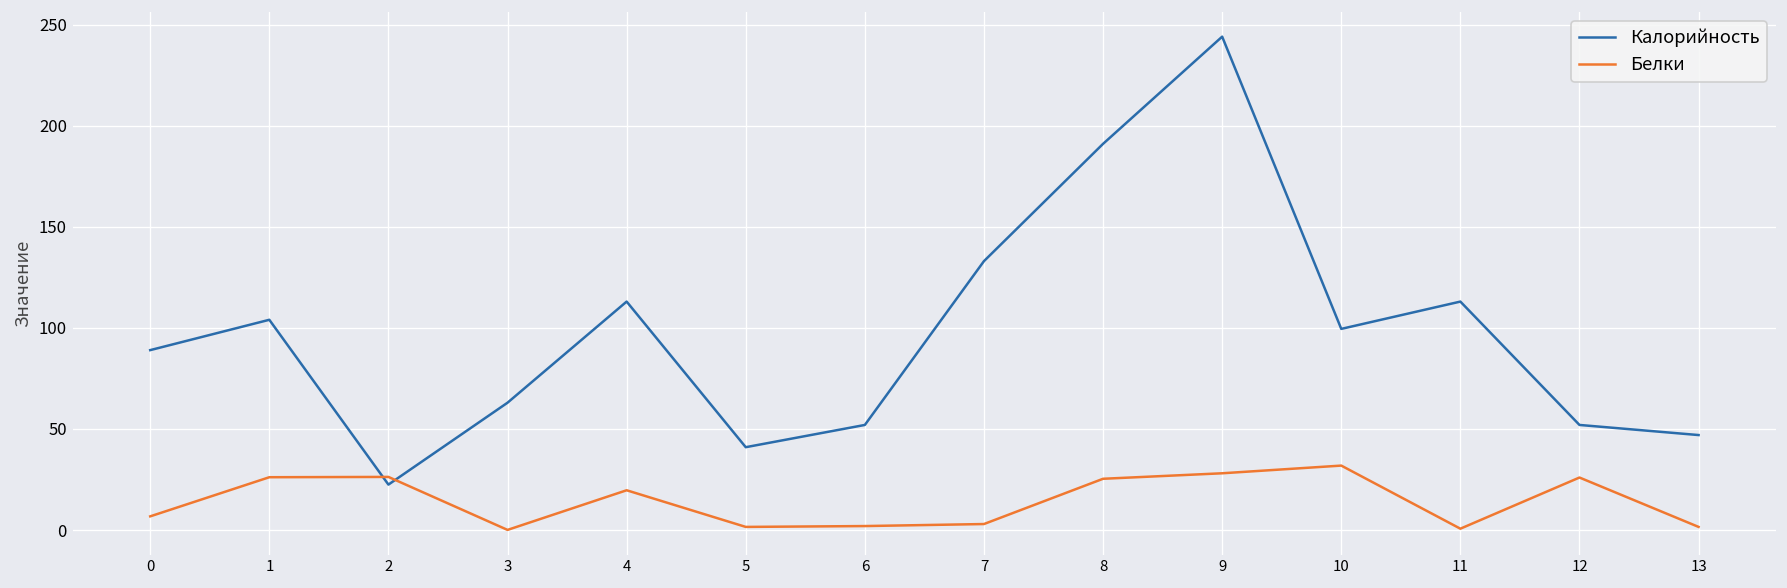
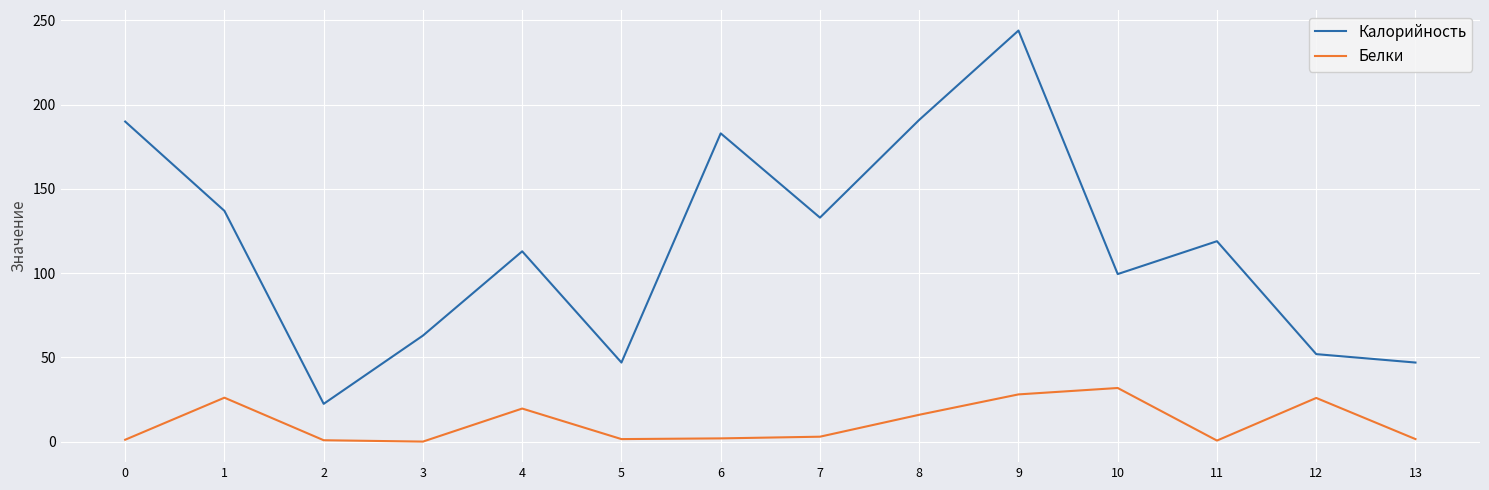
Калорийность, 0: 89 -> 190
Белки, 0: 7 -> 1
Калорийность, 1: 104 -> 137
Белки, 2: 26 -> 1
Калорийность, 5: 41 -> 47
Калорийность, 6: 52 -> 183
Белки, 8: 25 -> 16
Калорийность, 11: 113 -> 119
